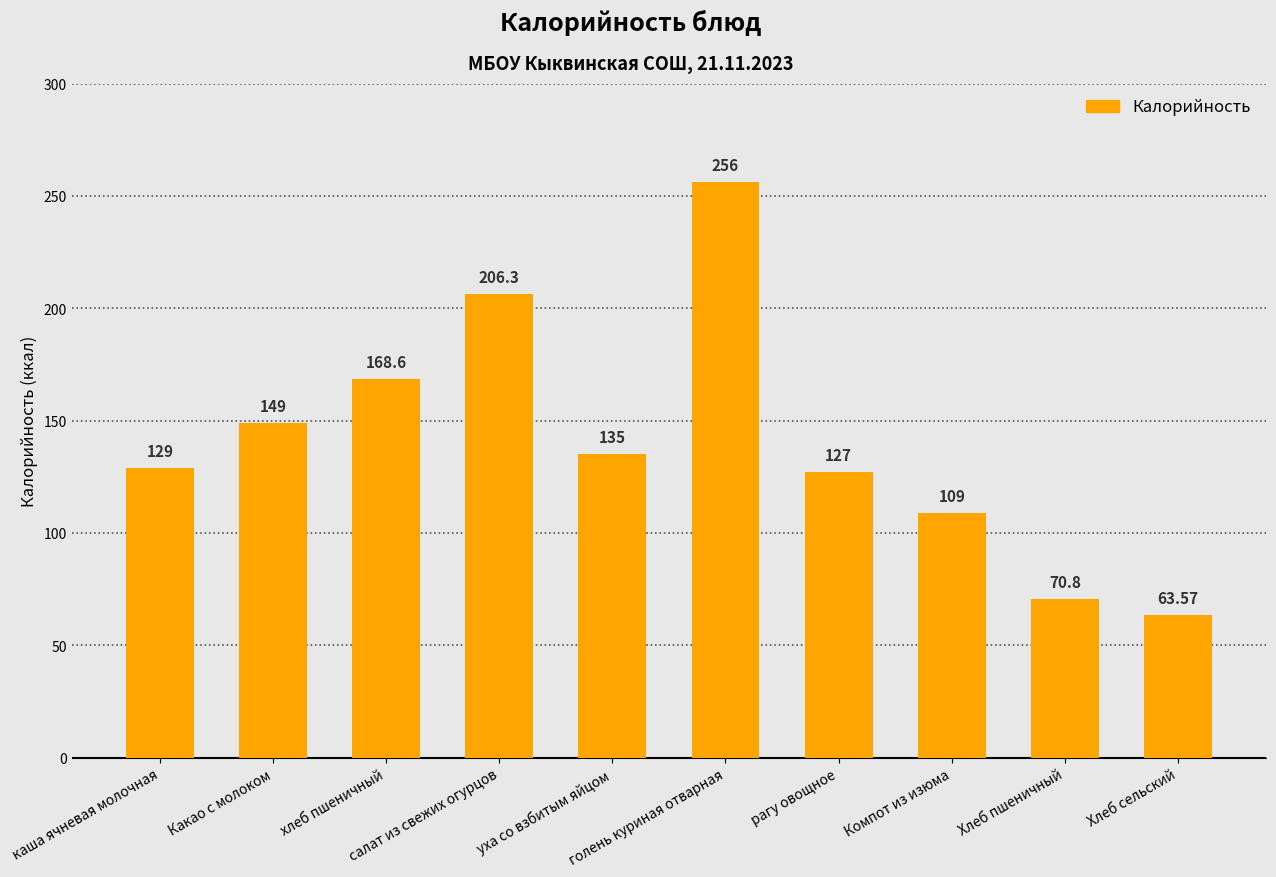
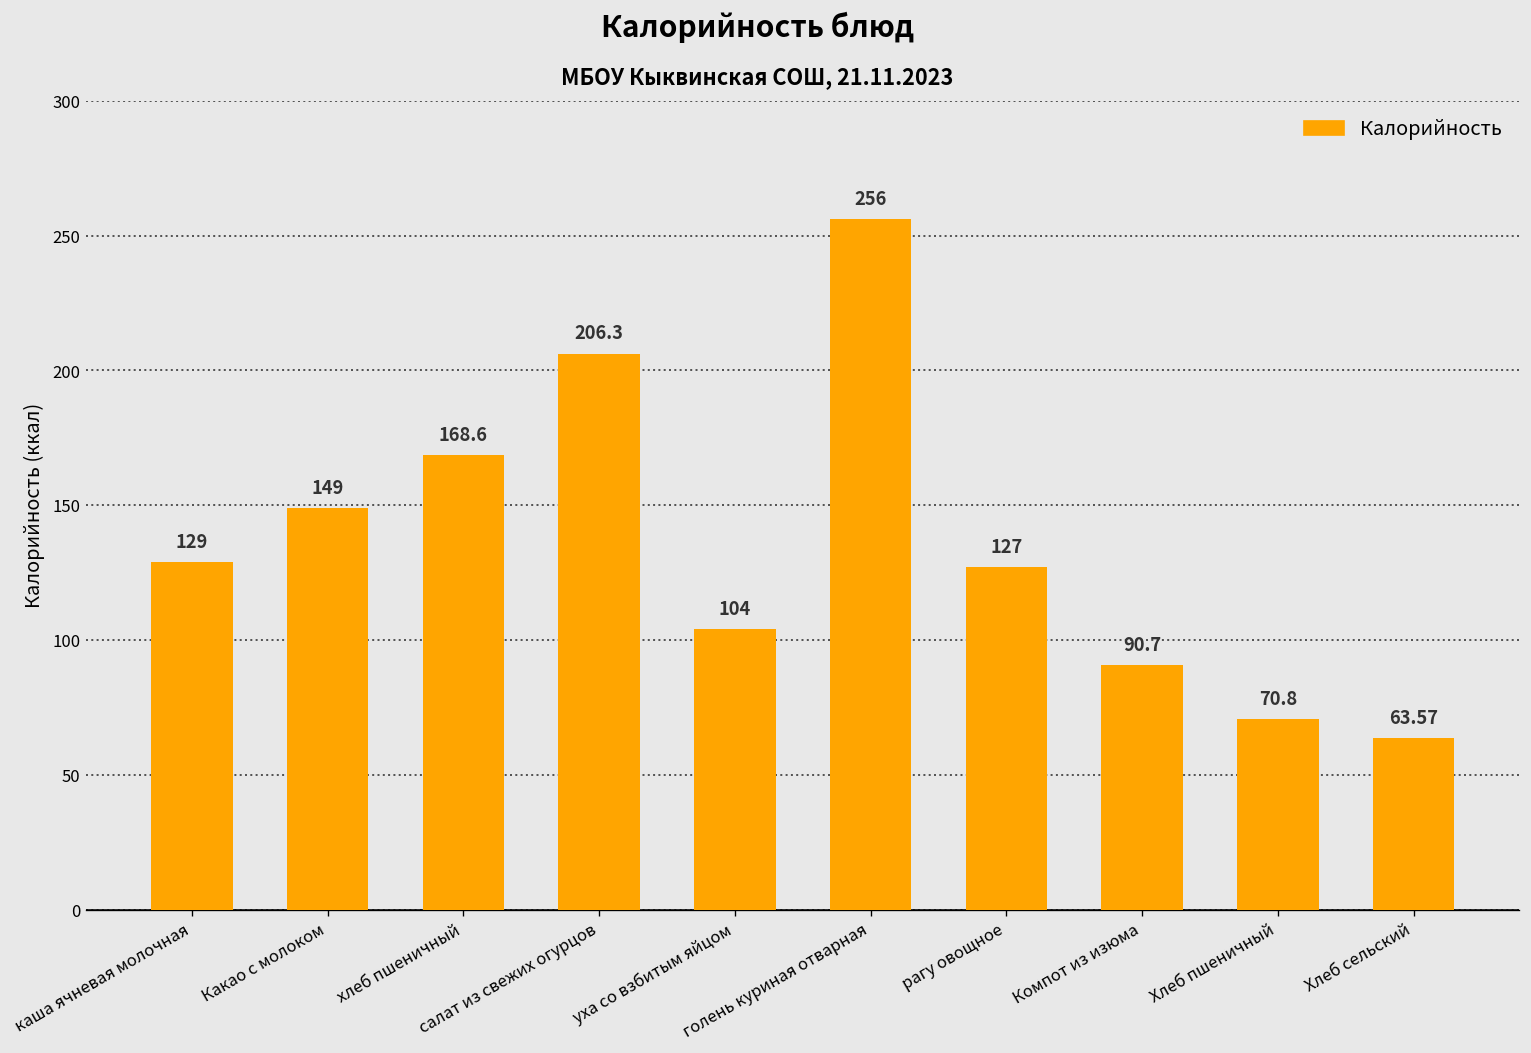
уха со взбитым яйцом: 135 -> 104
Компот из изюма: 109 -> 90.7
